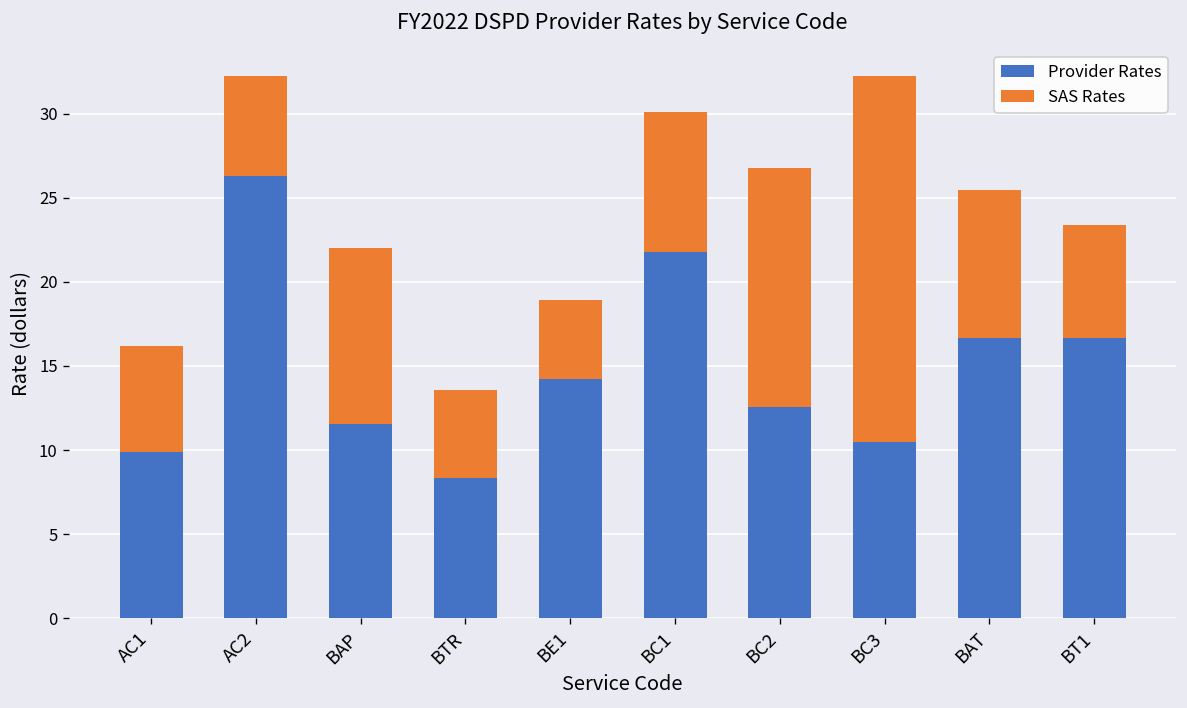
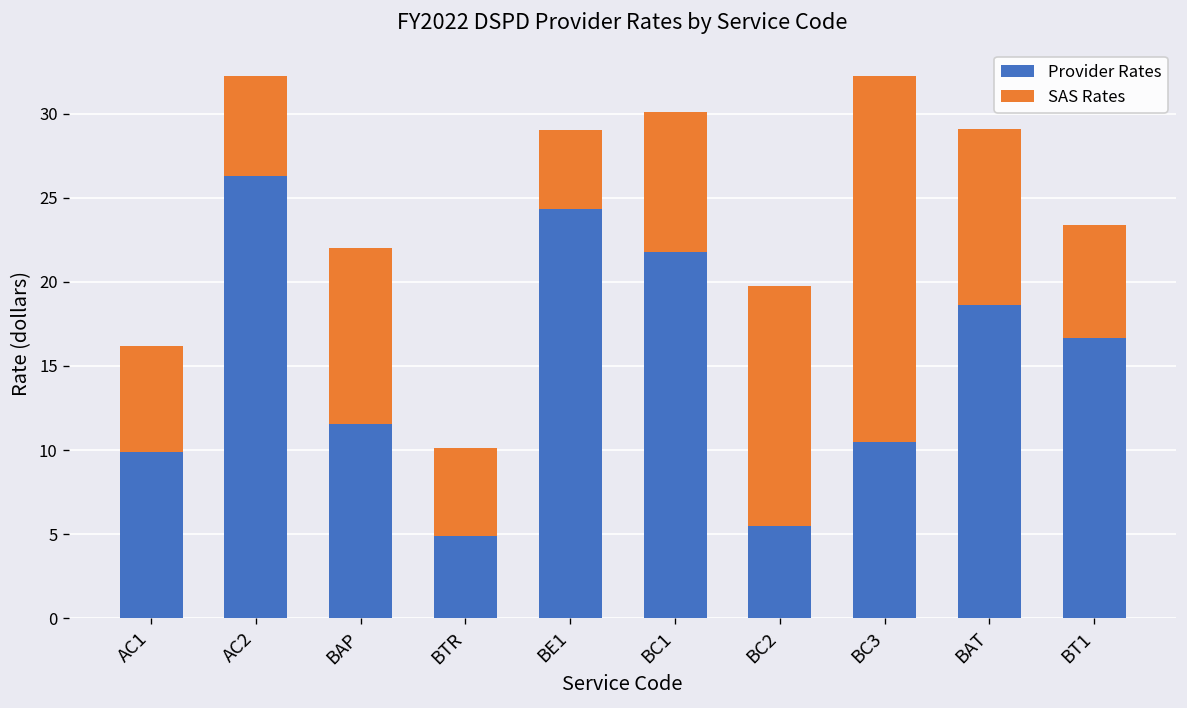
Provider Rates, BTR: 8.3 -> 4.9
Provider Rates, BE1: 14.2 -> 24.3
Provider Rates, BC2: 12.6 -> 5.5
Provider Rates, BAT: 16.7 -> 18.7
SAS Rates, BAT: 8.8 -> 10.5
